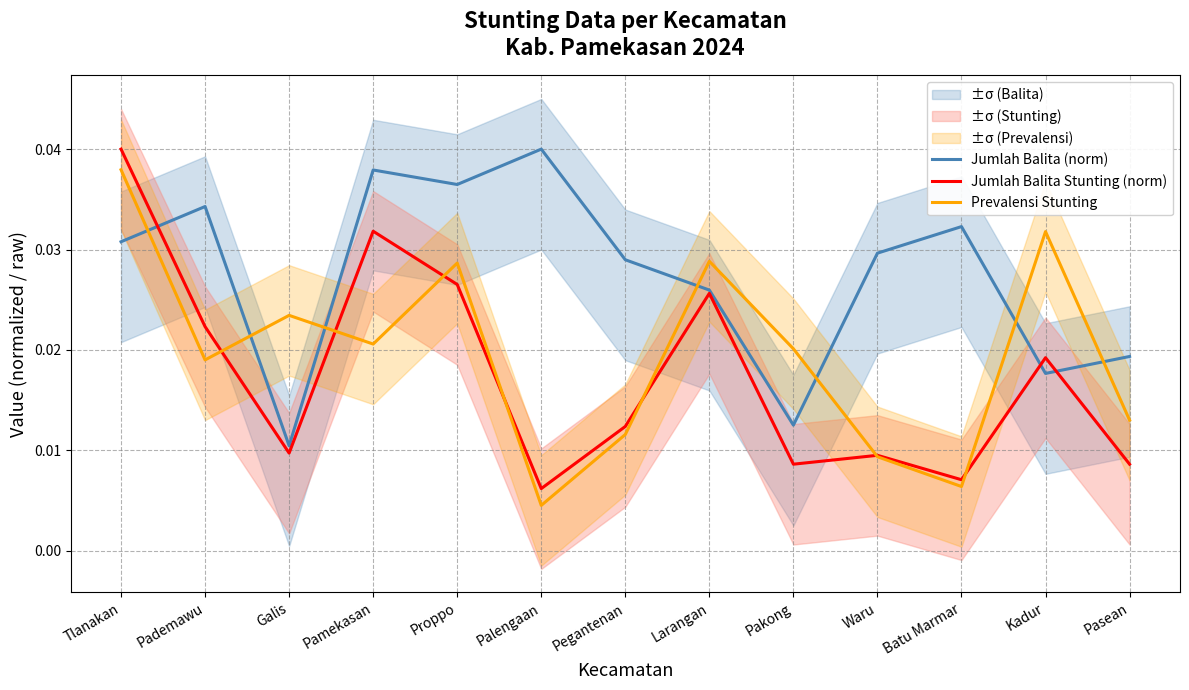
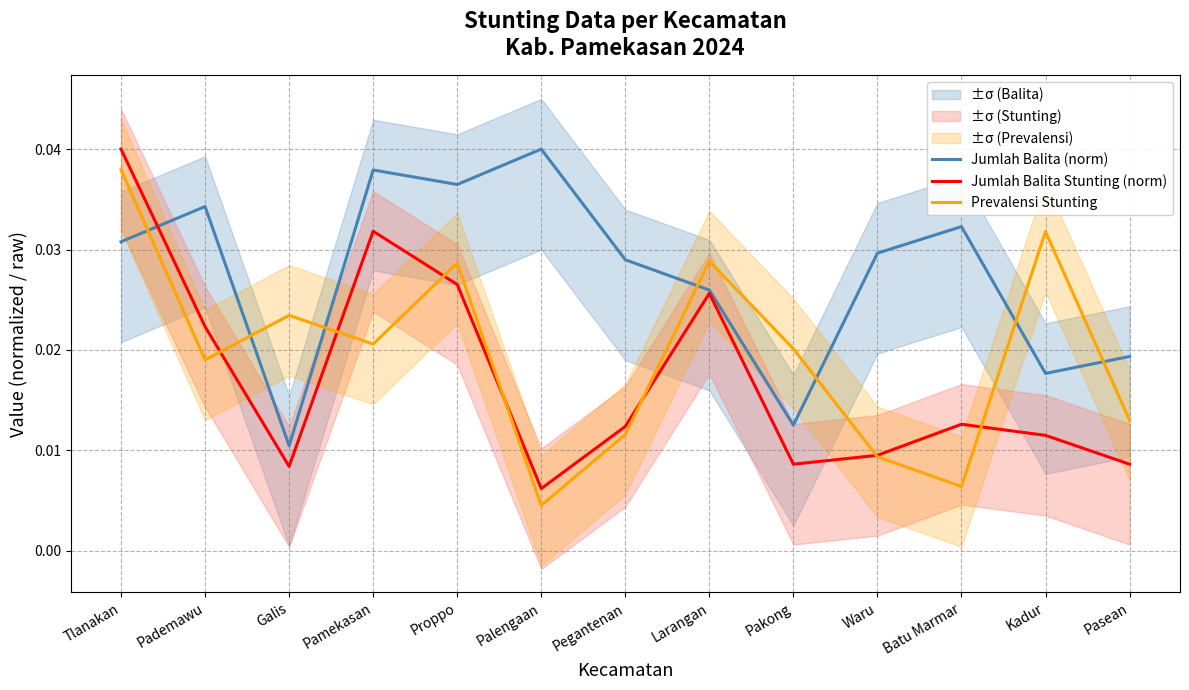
Jumlah Balita Stunting (norm), Galis: 0.0097 -> 0.0084
Jumlah Balita Stunting (norm), Batu Marmar: 0.0071 -> 0.0126
Jumlah Balita Stunting (norm), Kadur: 0.0192 -> 0.0115
